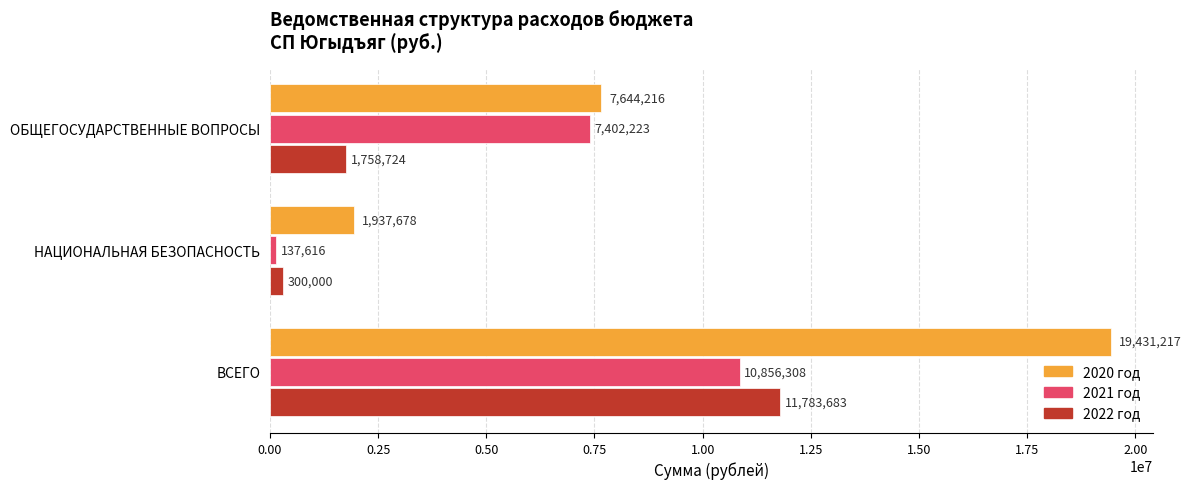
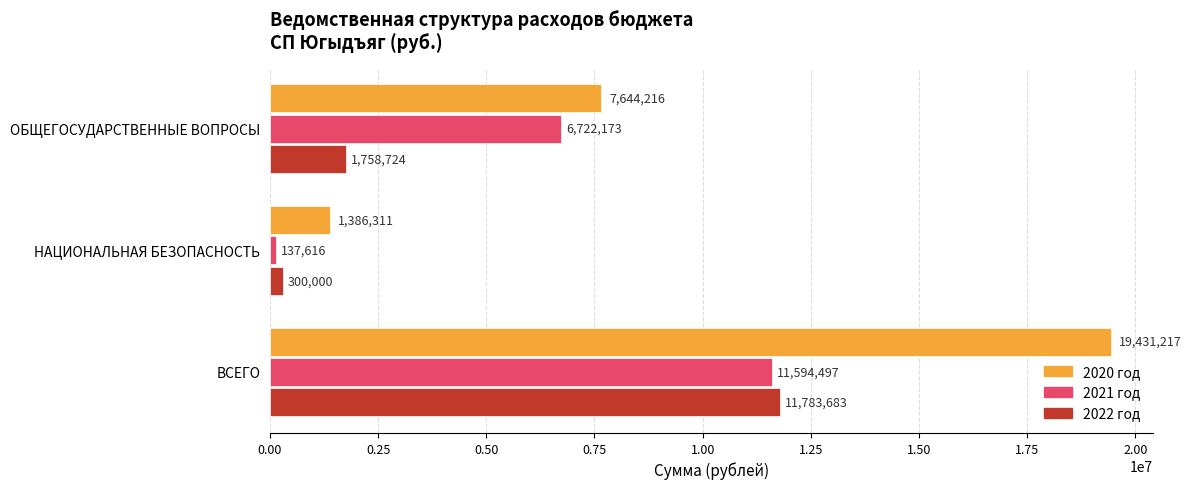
2021 год, ОБЩЕГОСУДАРСТВЕННЫЕ ВОПРОСЫ: 7,402,223 -> 6,722,173
2020 год, НАЦИОНАЛЬНАЯ БЕЗОПАСНОСТЬ: 1,937,678 -> 1,386,311
2021 год, ВСЕГО: 10,856,308 -> 11,594,497
